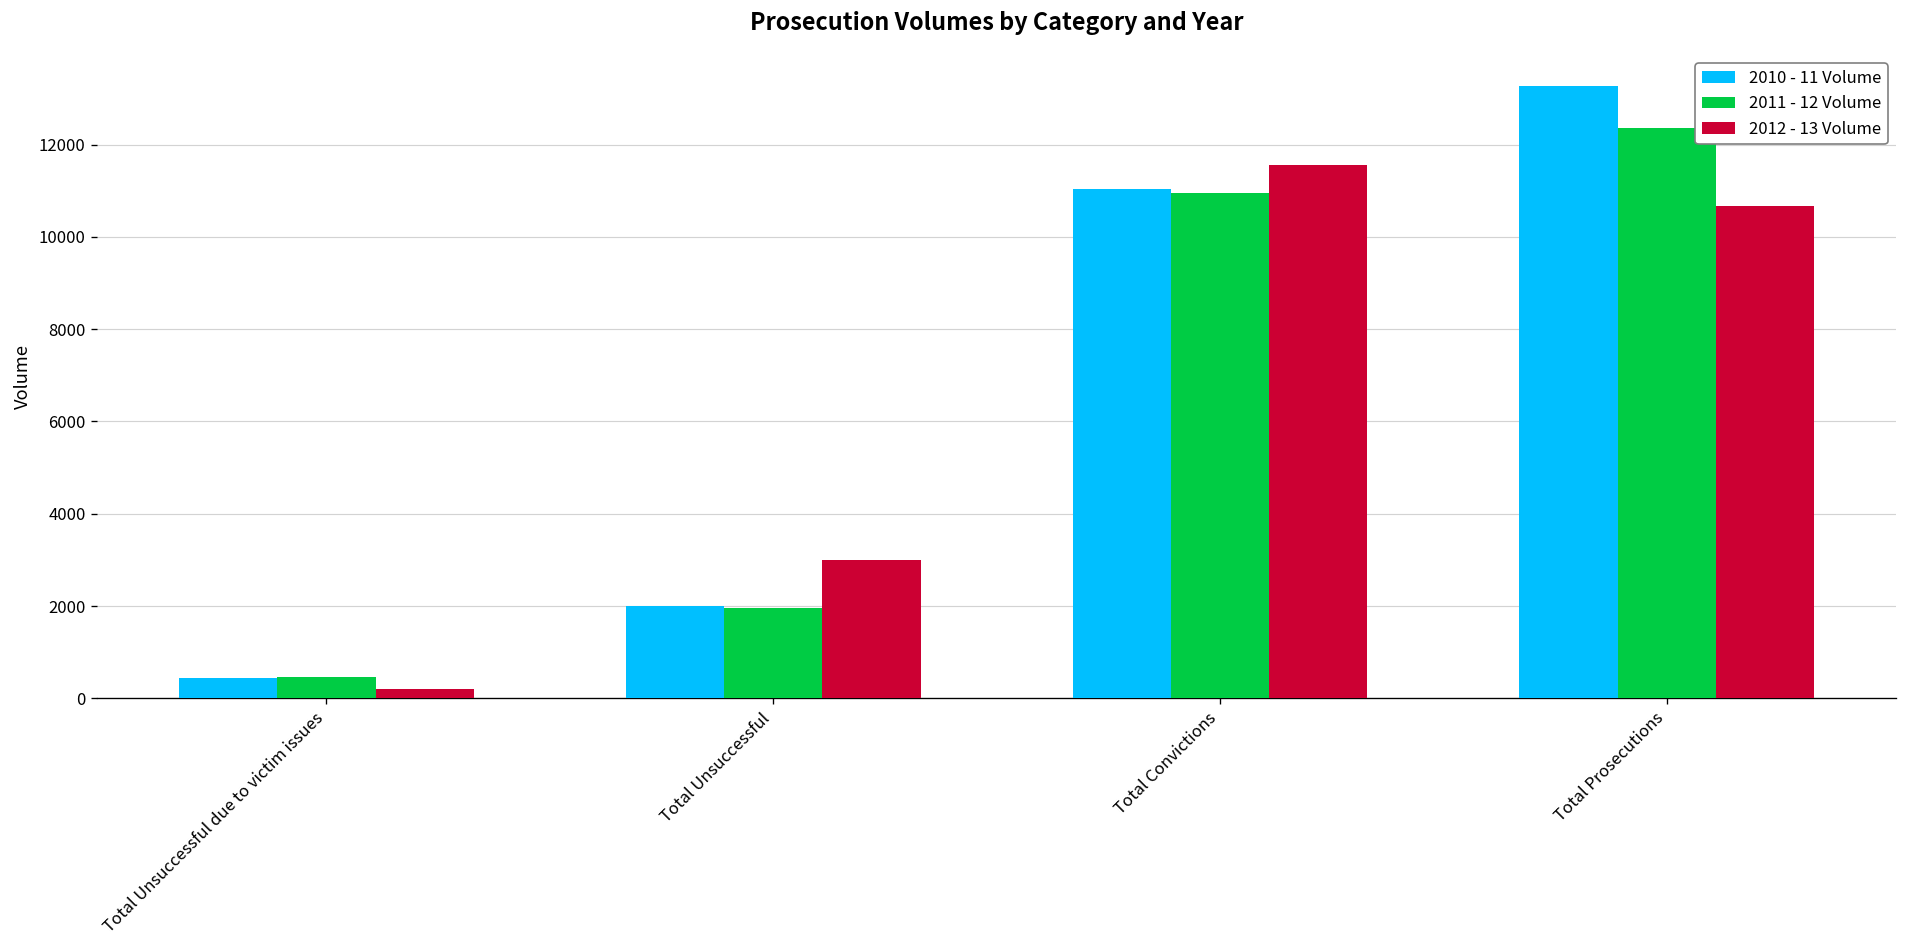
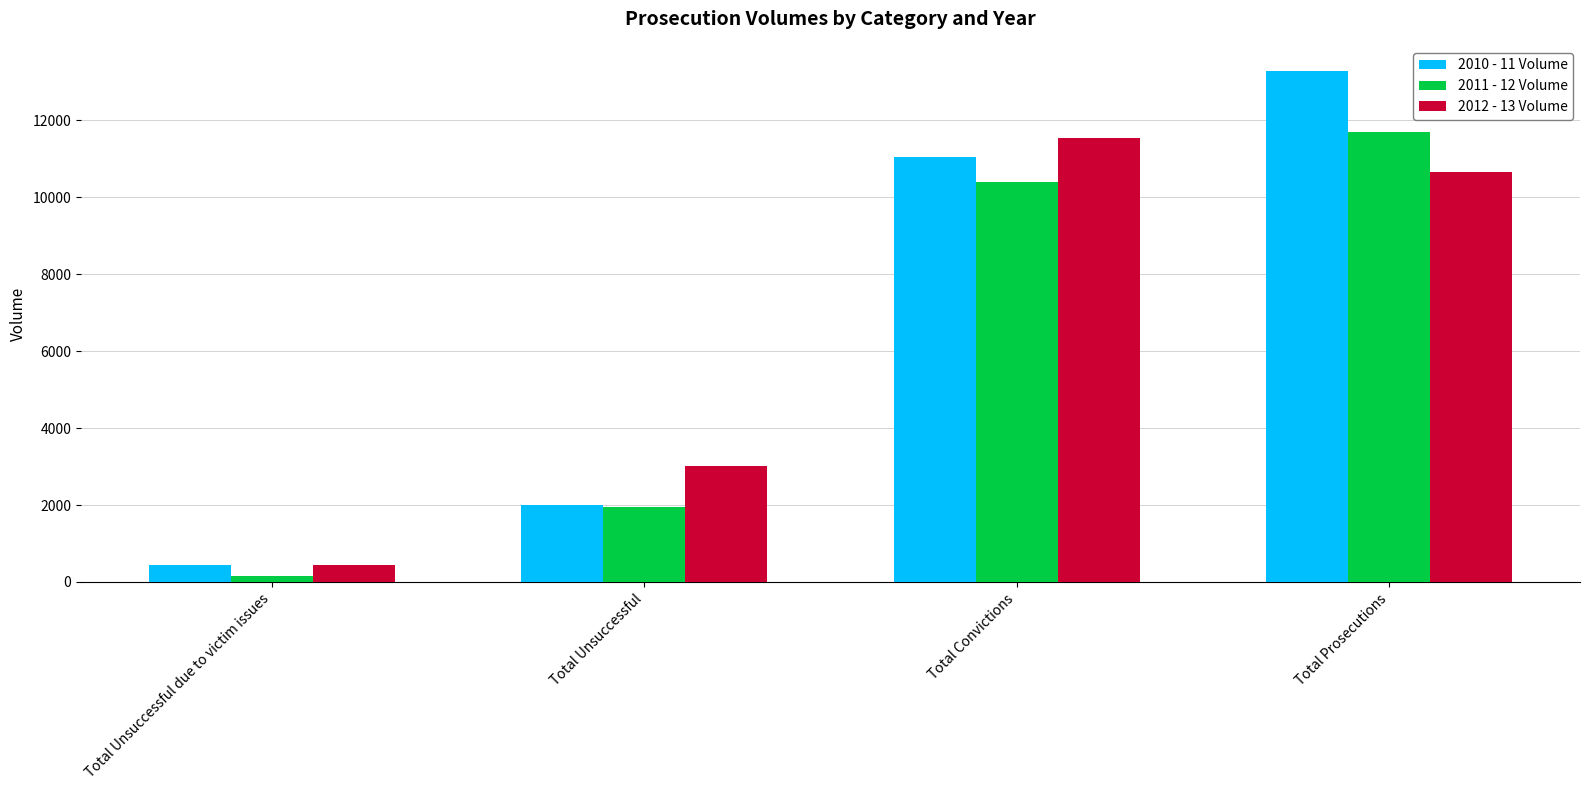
2011 - 12 Volume, Total Unsuccessful due to victim issues: 500 -> 200
2012 - 13 Volume, Total Unsuccessful due to victim issues: 200 -> 400
2011 - 12 Volume, Total Convictions: 11000 -> 10400
2011 - 12 Volume, Total Prosecutions: 12400 -> 11700
